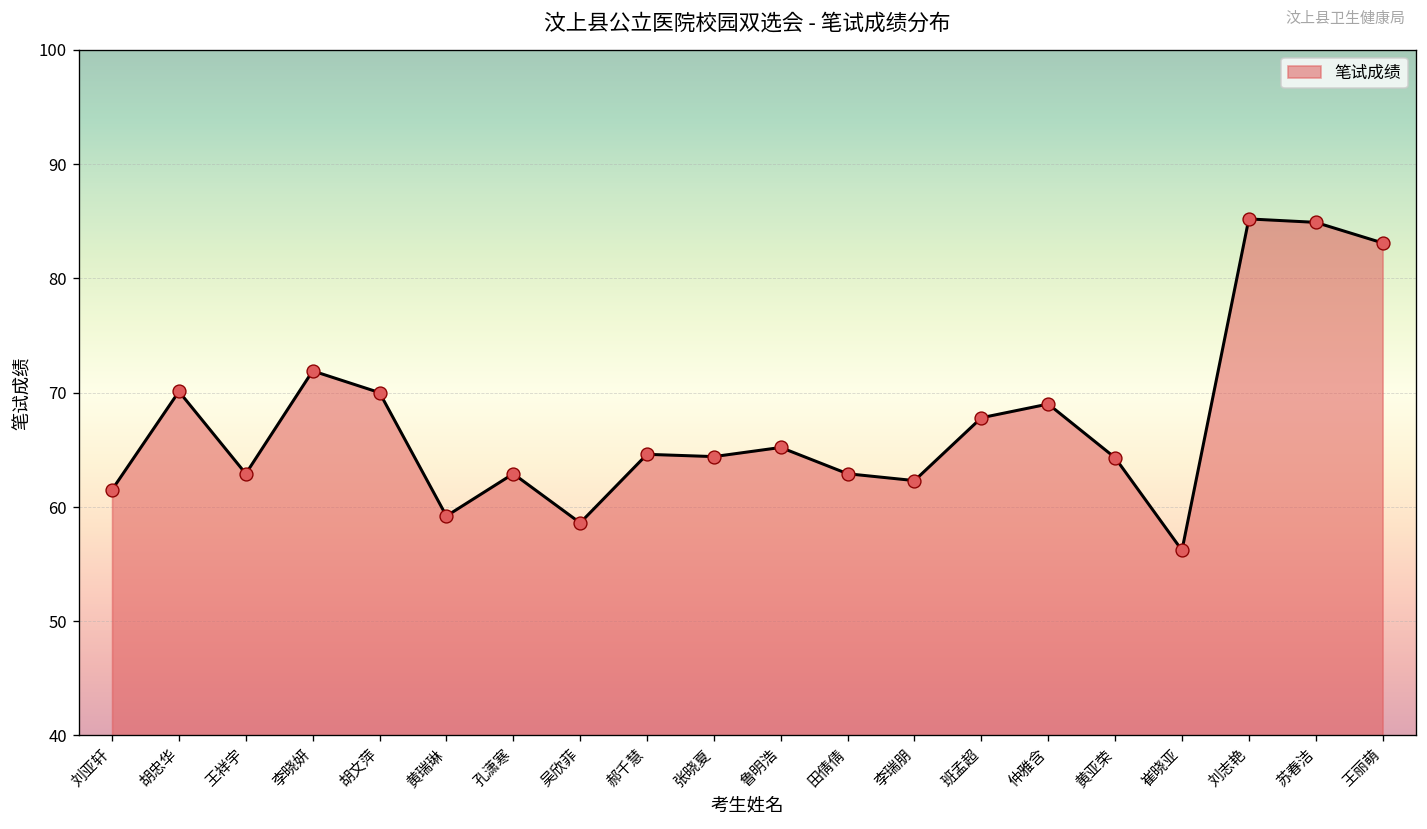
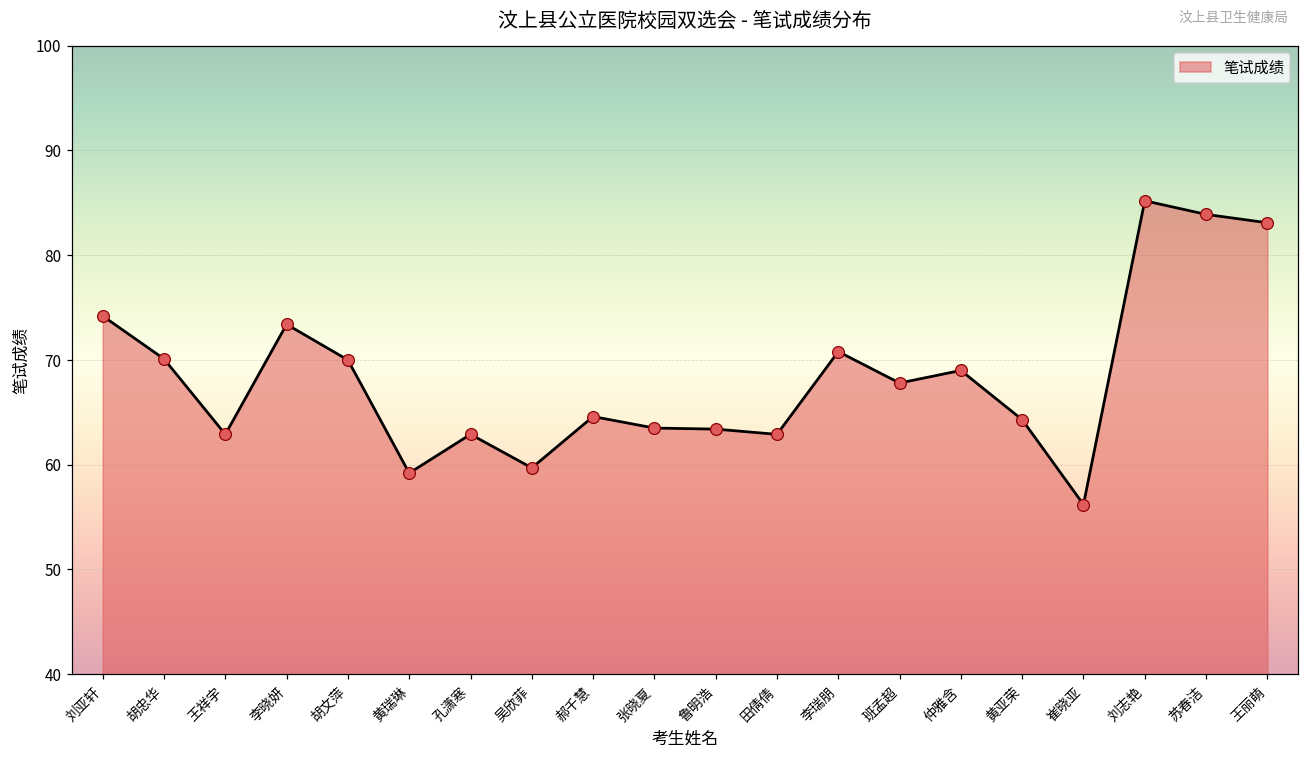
刘亚轩: 62 -> 74
李晓妍: 72 -> 73
吴欣菲: 59 -> 60
张晓夏: 64.4 -> 63.5
鲁明浩: 65 -> 63
李瑞朋: 62 -> 71
苏春洁: 85 -> 84
